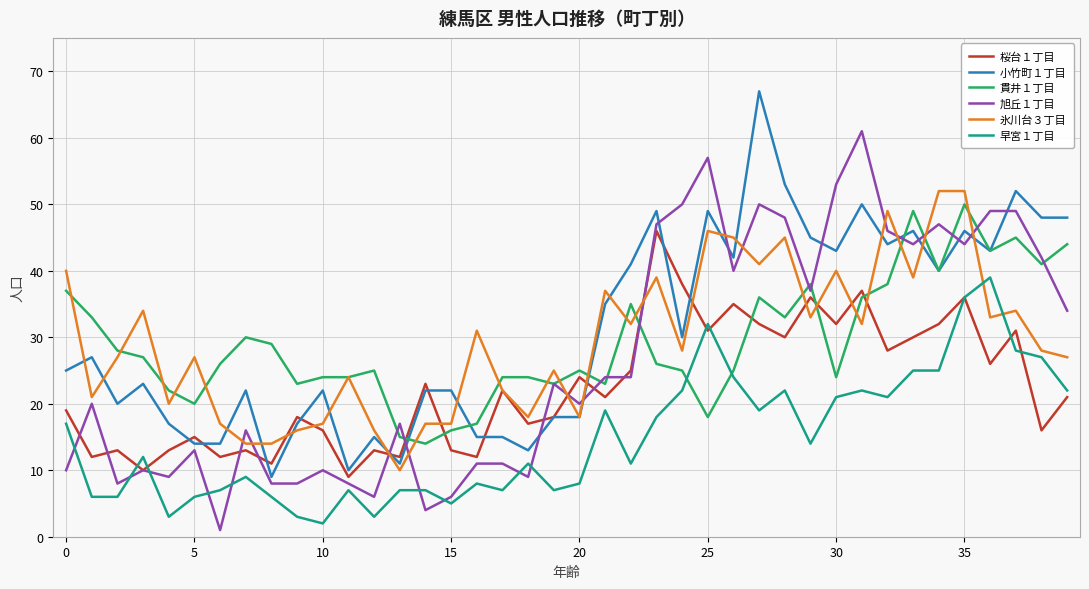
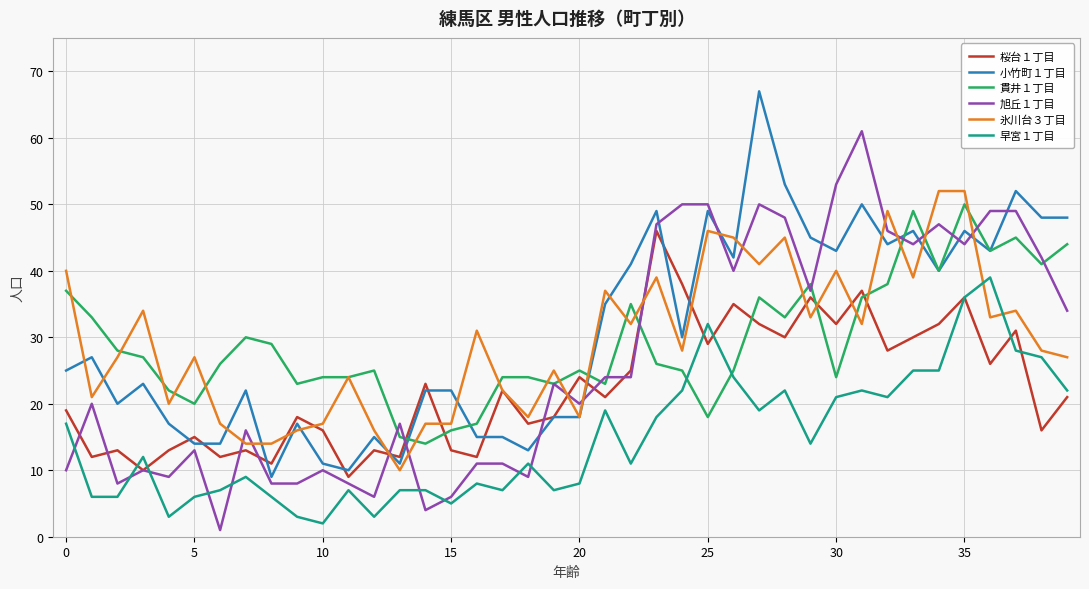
小竹町１丁目, 10: 22 -> 11
桜台１丁目, 25: 31 -> 29
旭丘１丁目, 25: 57 -> 50
